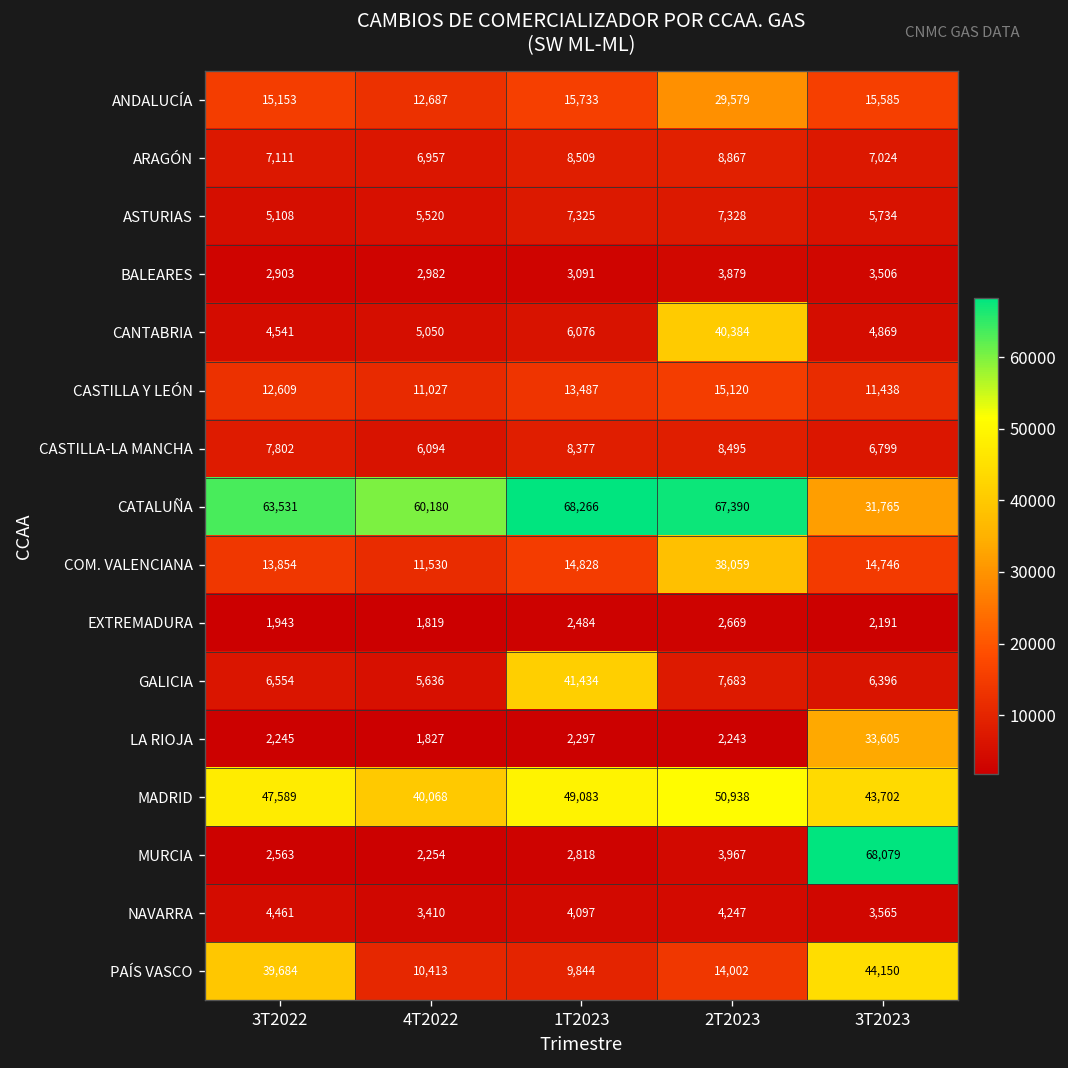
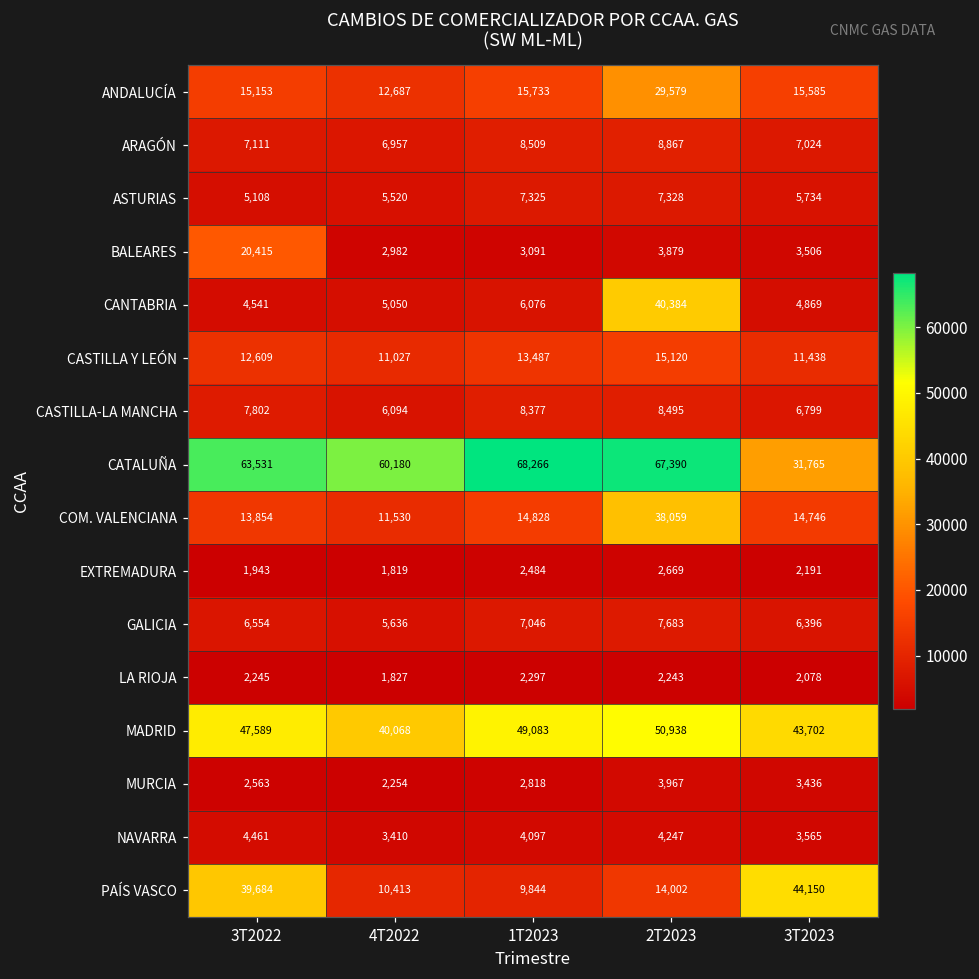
BALEARES, 3T2022: 2,903 -> 20,415
GALICIA, 1T2023: 41,434 -> 7,046
LA RIOJA, 3T2023: 33,605 -> 2,078
MURCIA, 3T2023: 68,079 -> 3,436
